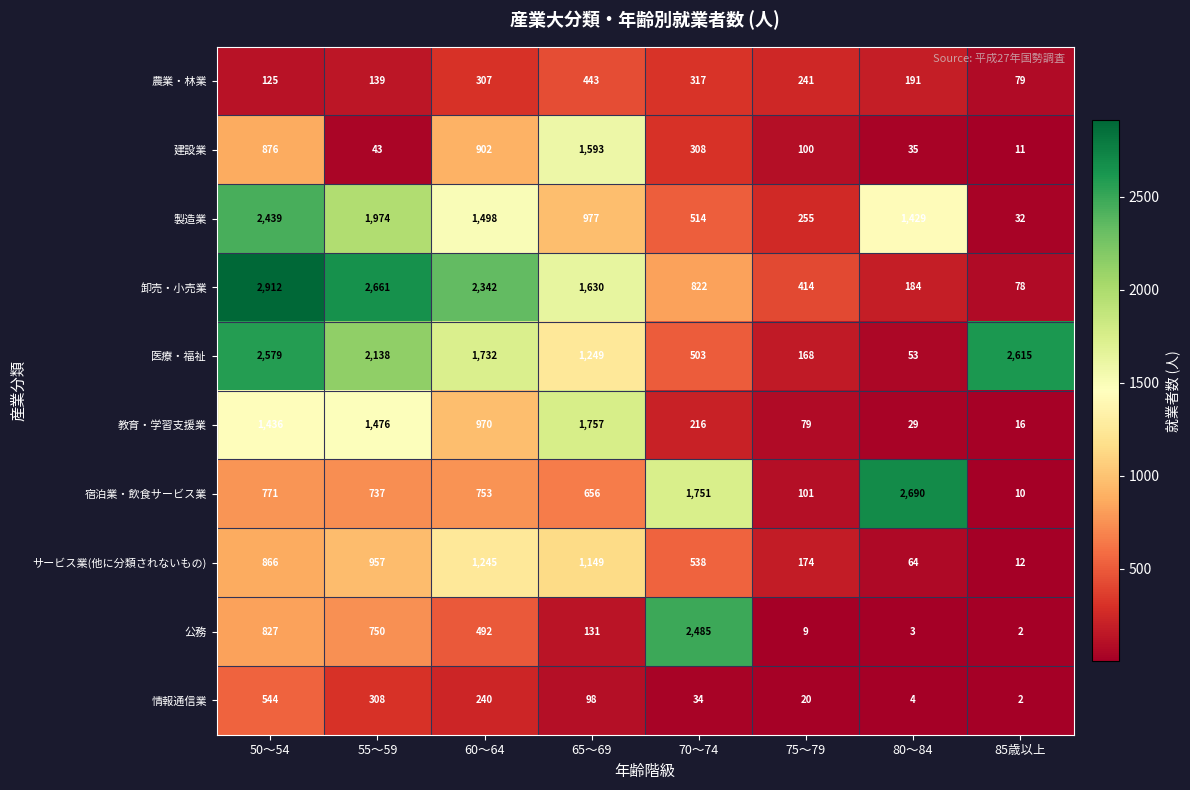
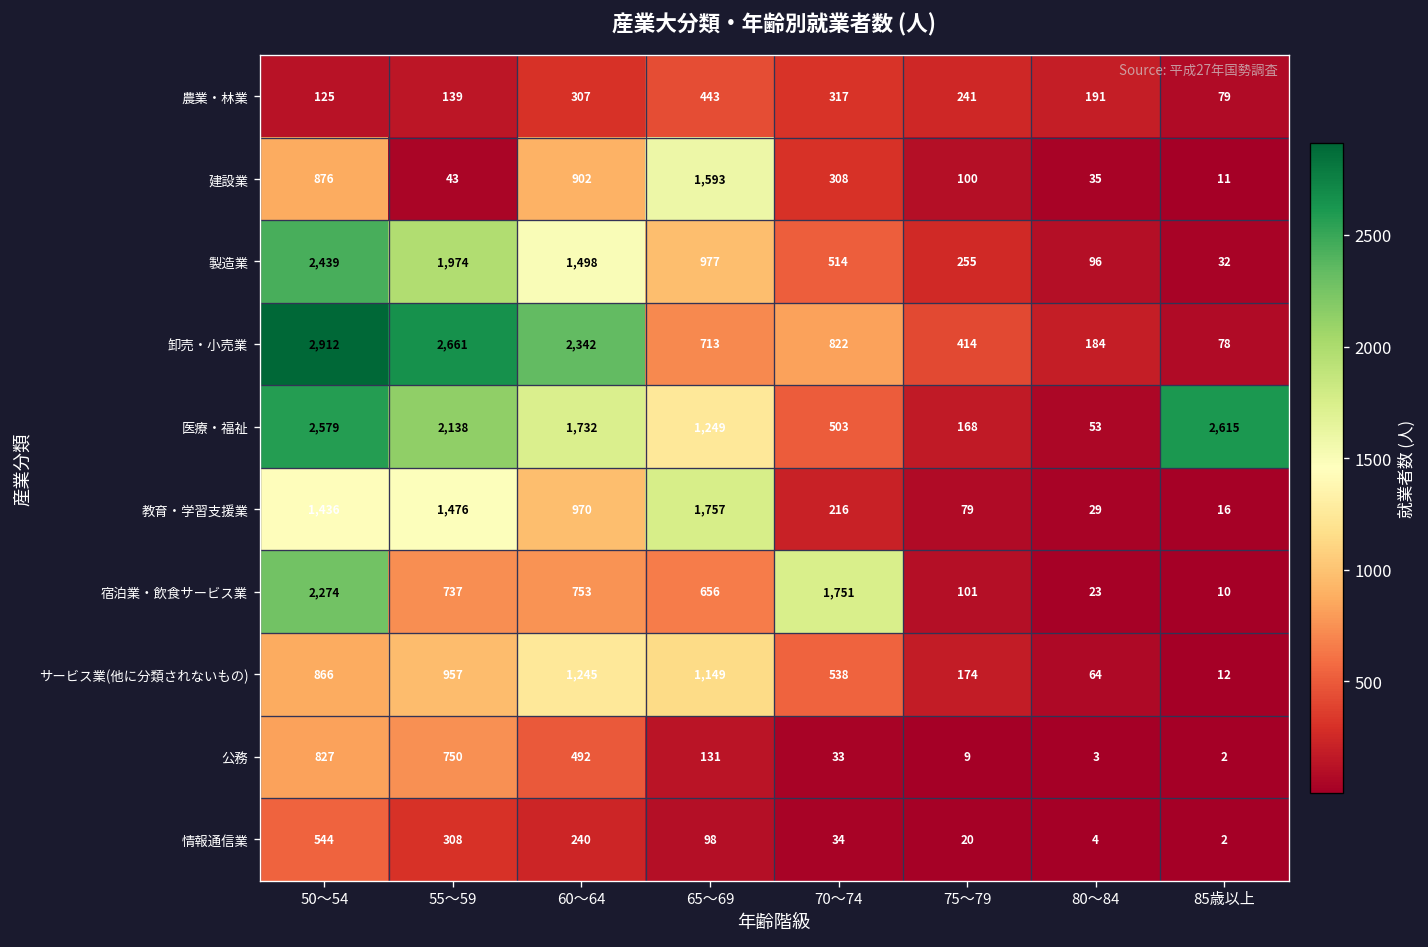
製造業, 80～84: 1,429 -> 96
卸売・小売業, 65～69: 1,630 -> 713
宿泊業・飲食サービス業, 50～54: 771 -> 2,274
宿泊業・飲食サービス業, 80～84: 2,690 -> 23
公務, 70～74: 2,485 -> 33
